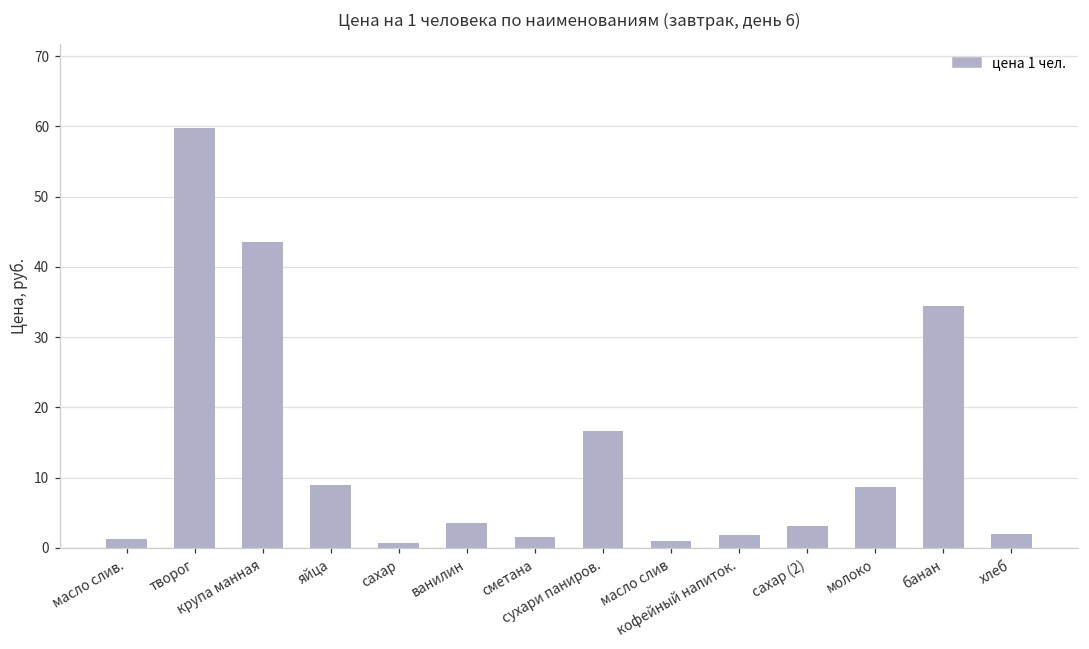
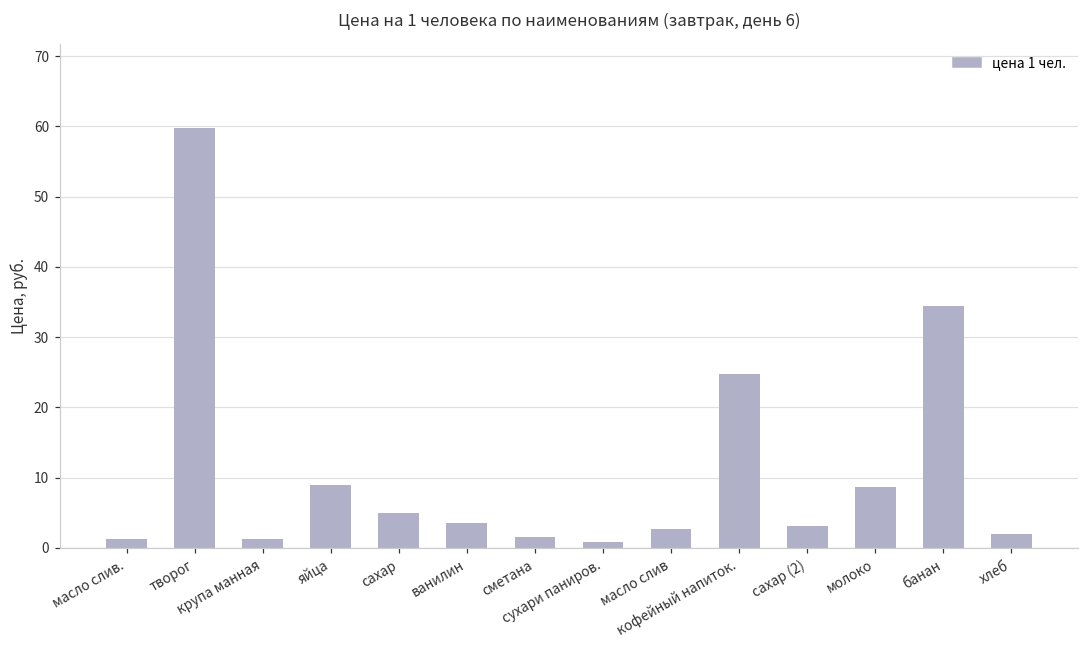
крупа манная: 44 -> 1
сахар: 1 -> 5
сухари паниров.: 17 -> 1
масло слив: 1 -> 3
кофейный напиток.: 2 -> 25
